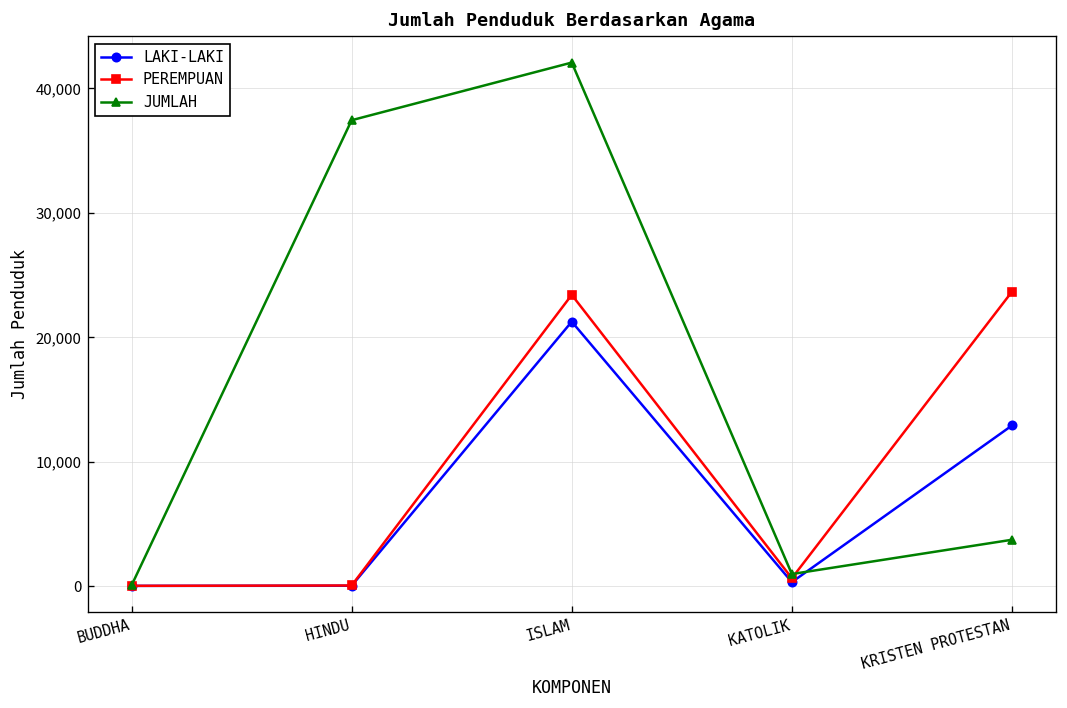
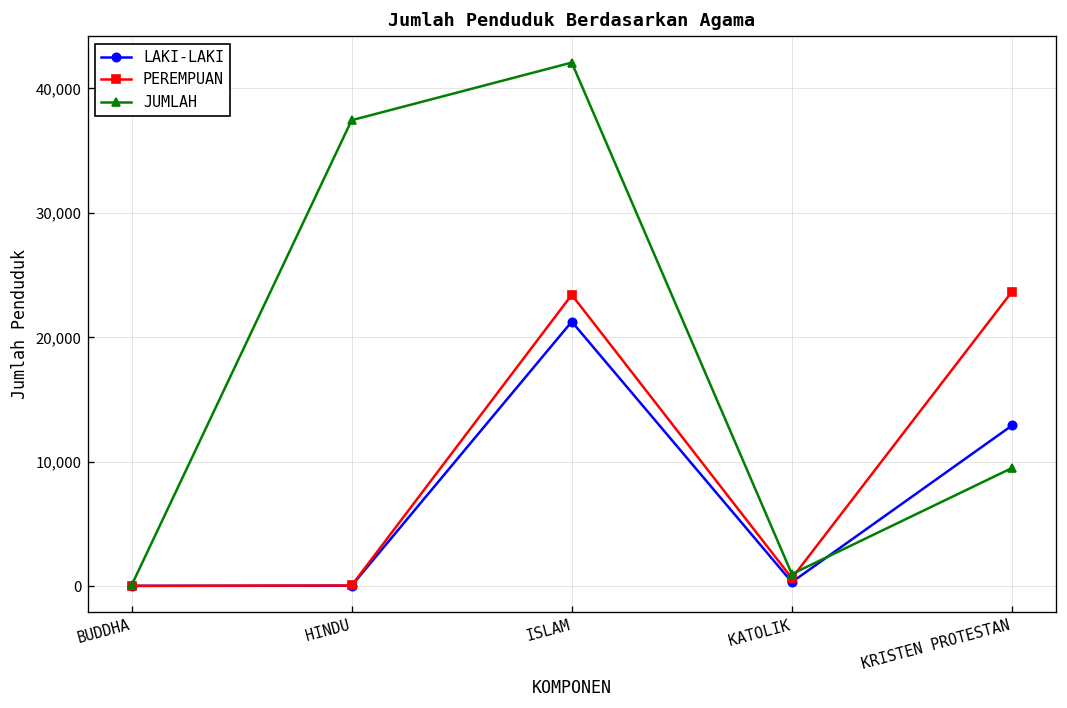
JUMLAH, KRISTEN PROTESTAN: 3,700 -> 9,500
